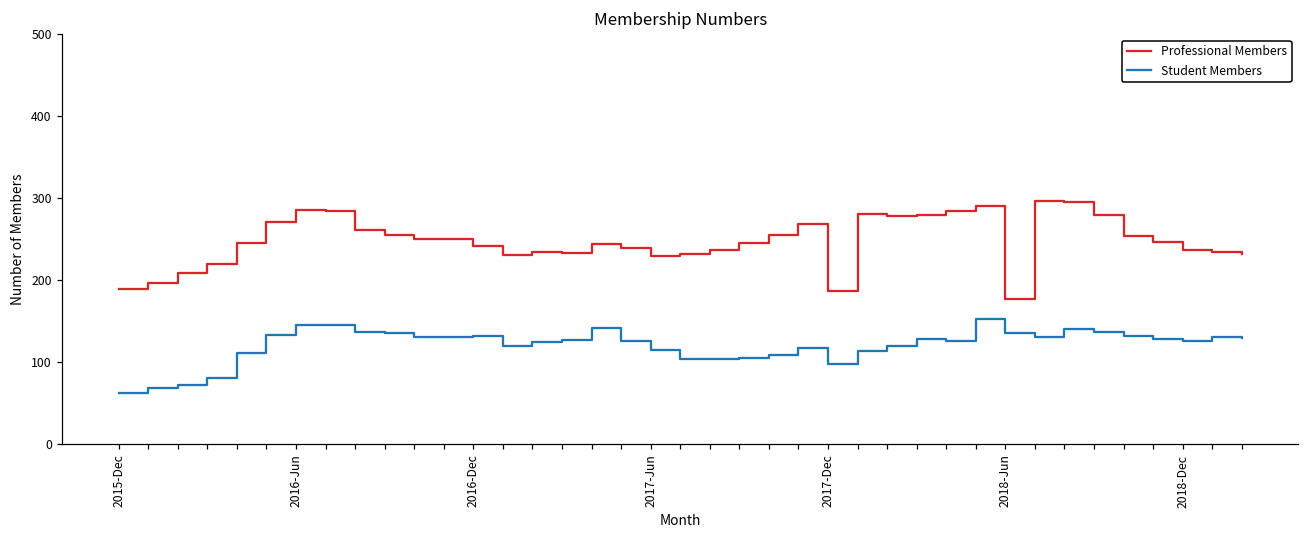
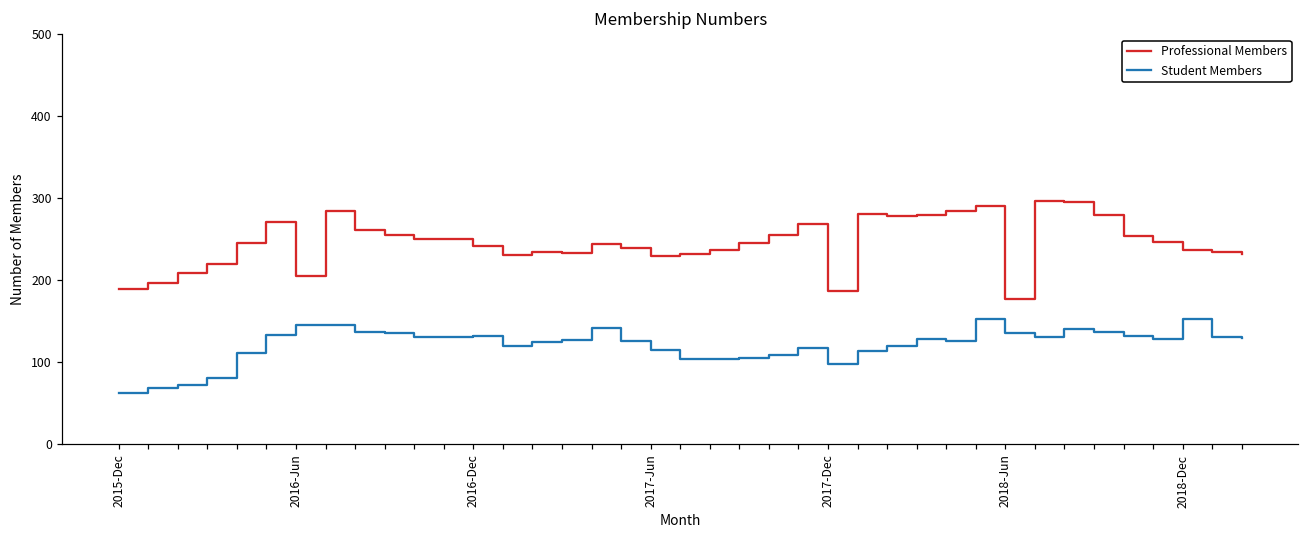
Professional Members, 2016-Jun: 290 -> 210
Student Members, 2018-Dec: 130 -> 150
